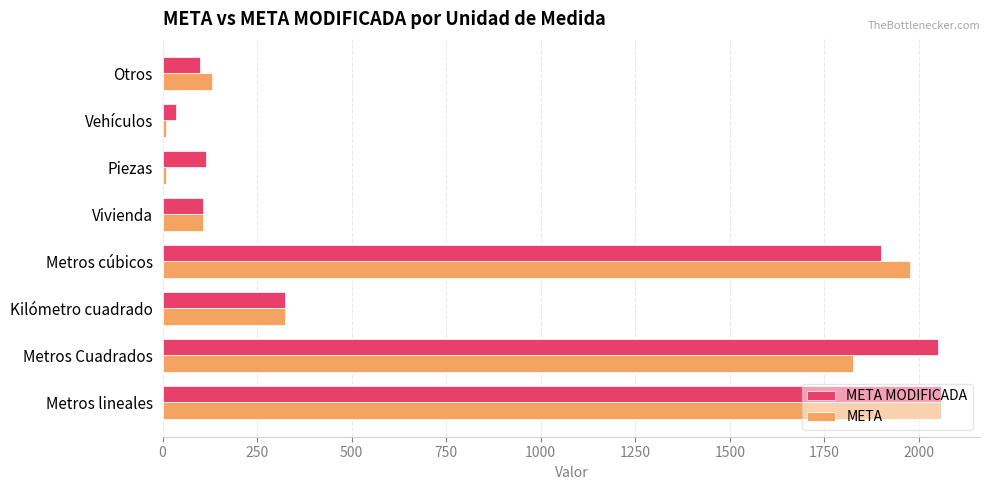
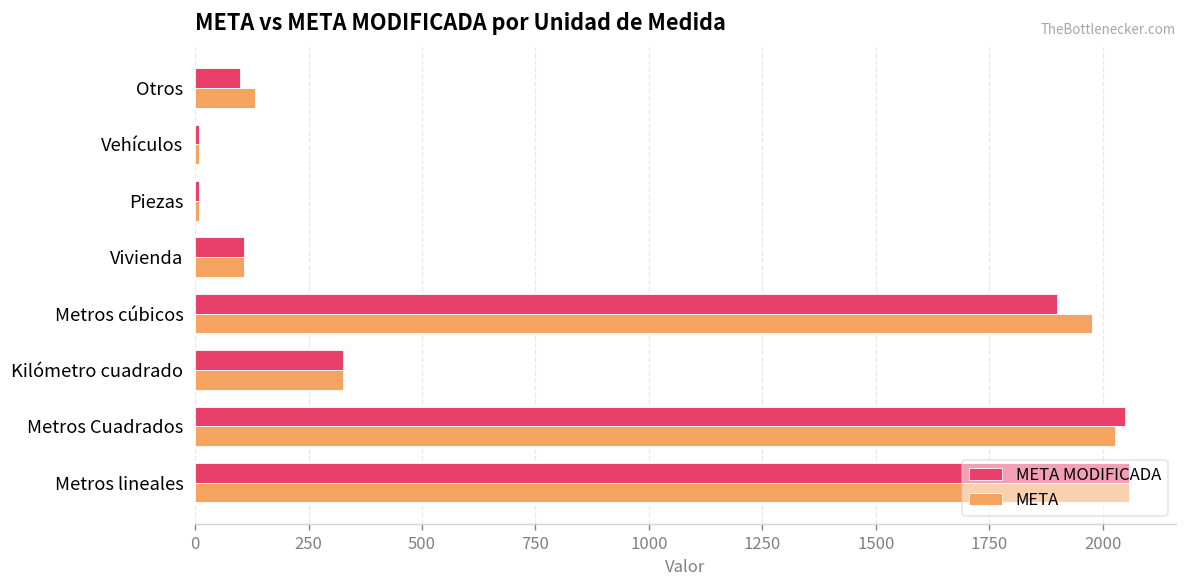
META MODIFICADA, Vehículos: 40 -> 10
META MODIFICADA, Piezas: 120 -> 10
META, Metros Cuadrados: 1830 -> 2030
